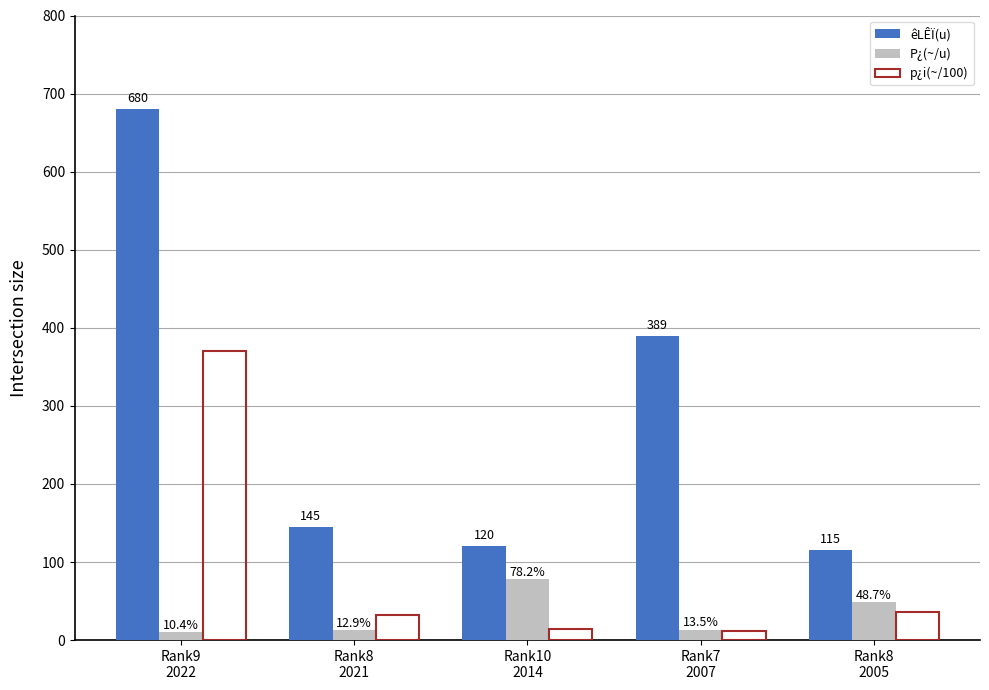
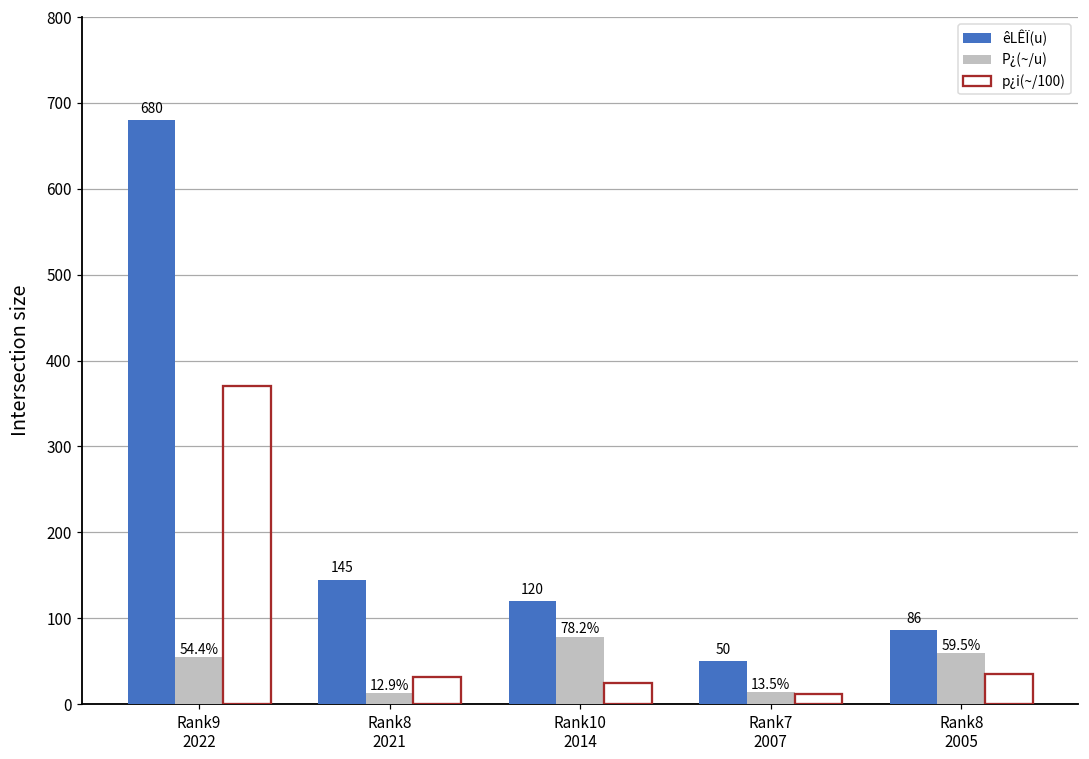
P¿(~/u), Rank9 2022: 10.4% -> 54.4%
p¿i(~/100), Rank10 2014: 10 -> 20
êLÊÏ(u), Rank7 2007: 389 -> 50
êLÊÏ(u), Rank8 2005: 115 -> 86
P¿(~/u), Rank8 2005: 48.7% -> 59.5%
